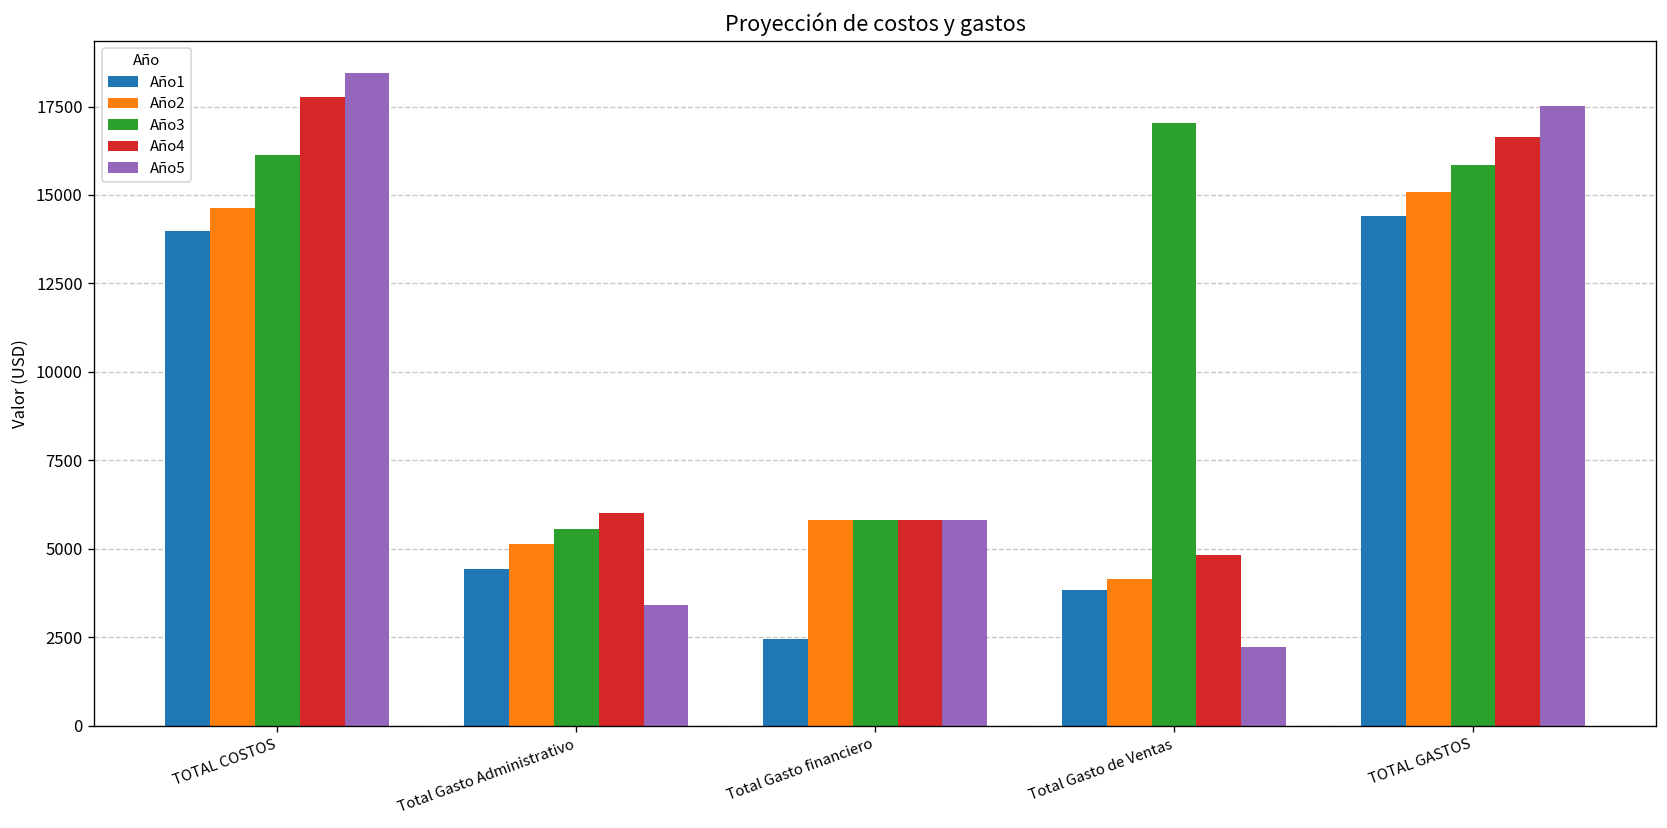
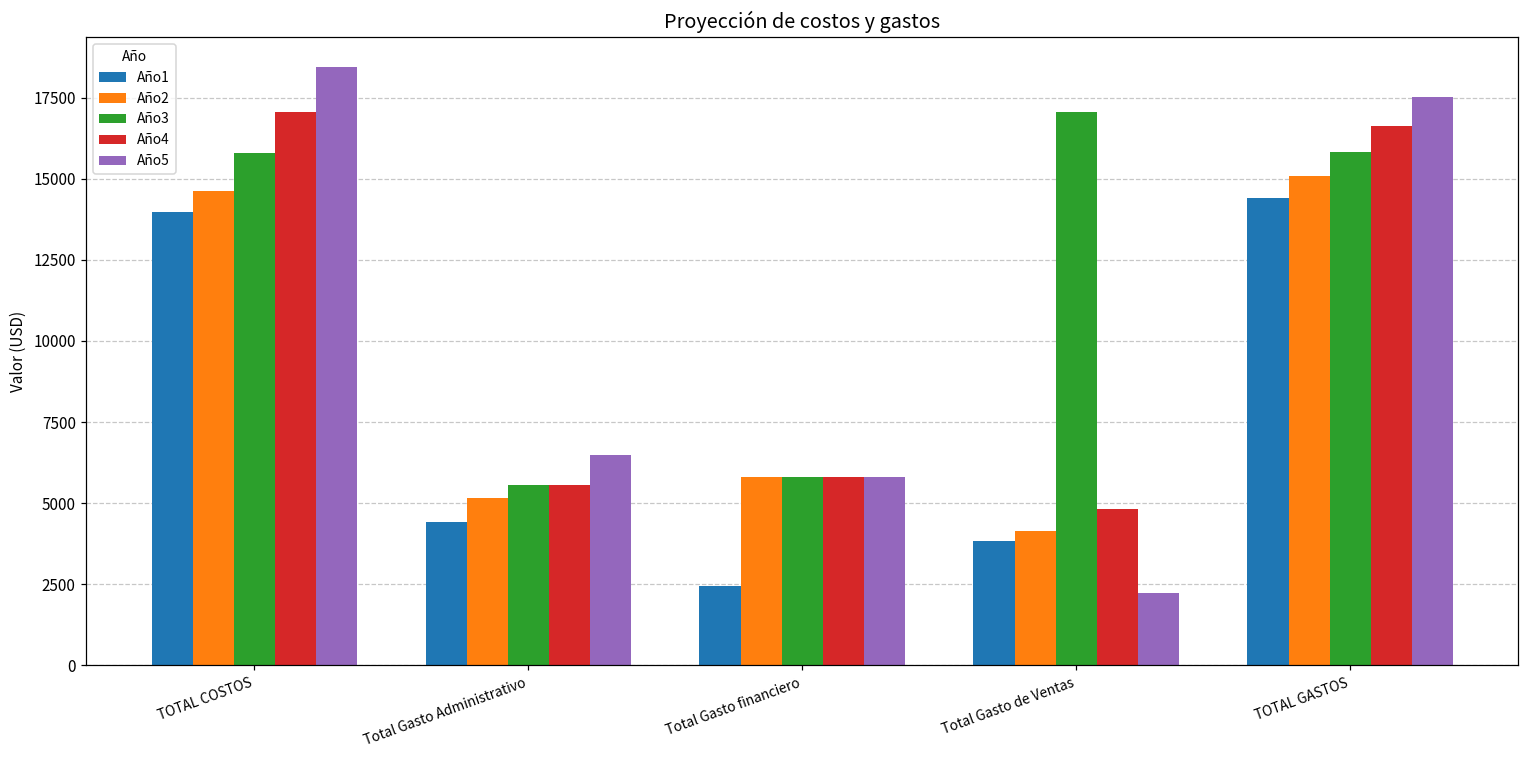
Año3, TOTAL COSTOS: 16100 -> 15800
Año4, TOTAL COSTOS: 17800 -> 17100
Año4, Total Gasto Administrativo: 6000 -> 5600
Año5, Total Gasto Administrativo: 3400 -> 6500
